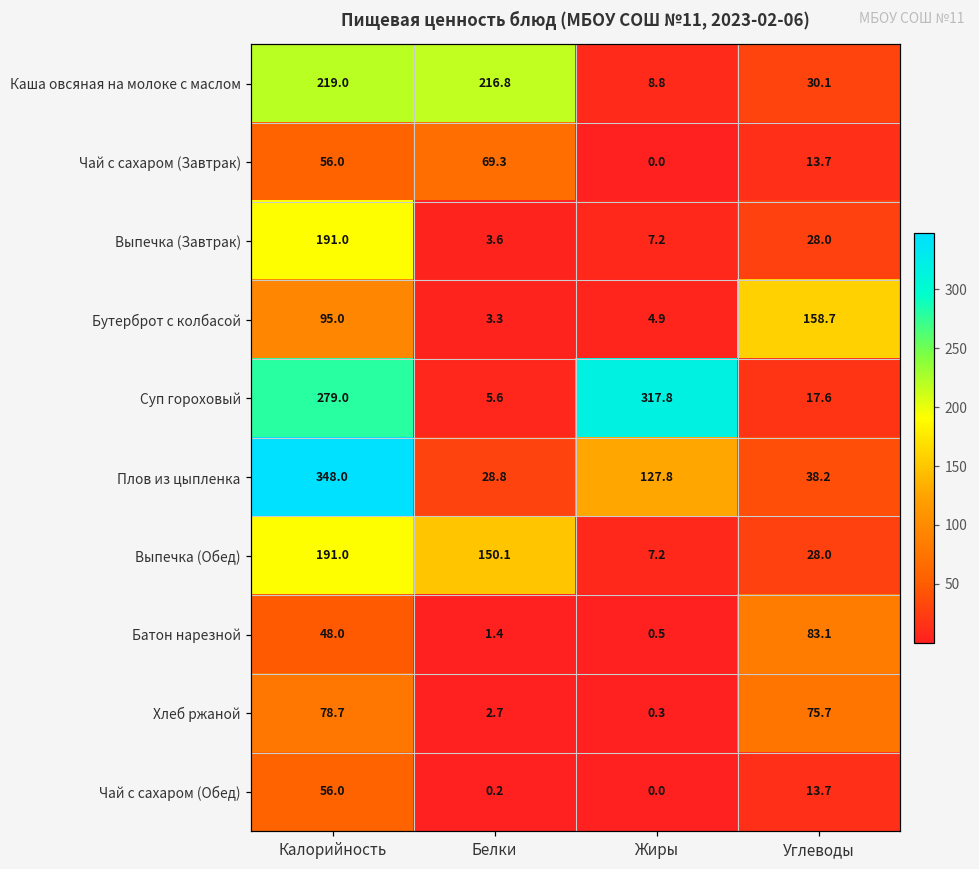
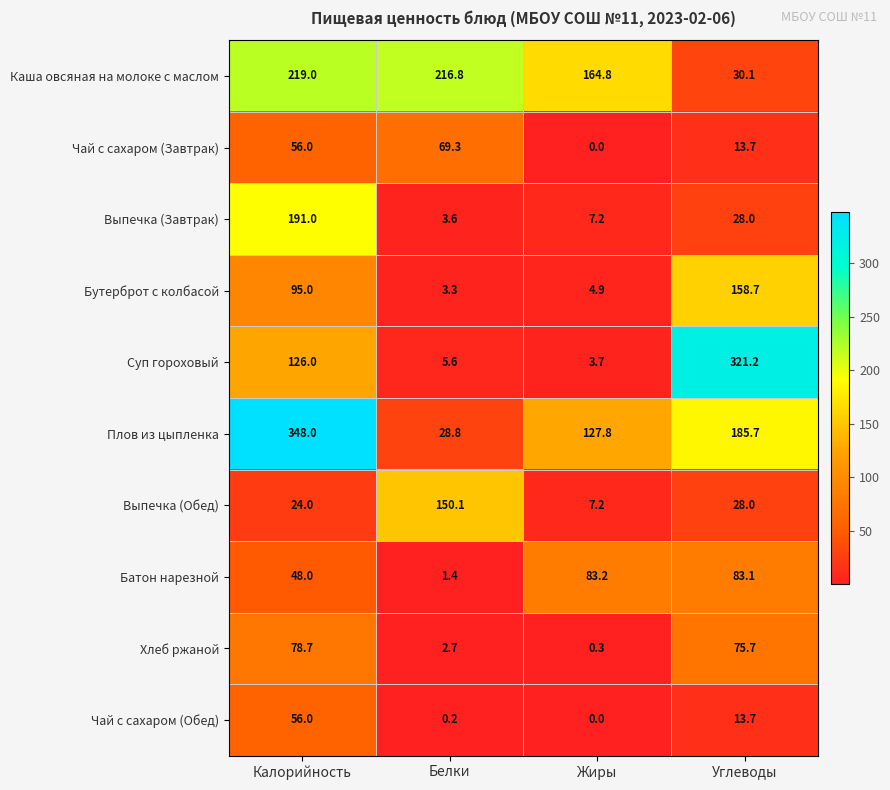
Каша овсяная на молоке с маслом, Жиры: 8.8 -> 164.8
Суп гороховый, Калорийность: 279.0 -> 126.0
Суп гороховый, Жиры: 317.8 -> 3.7
Суп гороховый, Углеводы: 17.6 -> 321.2
Плов из цыпленка, Углеводы: 38.2 -> 185.7
Выпечка (Обед), Калорийность: 191.0 -> 24.0
Батон нарезной, Жиры: 0.5 -> 83.2
